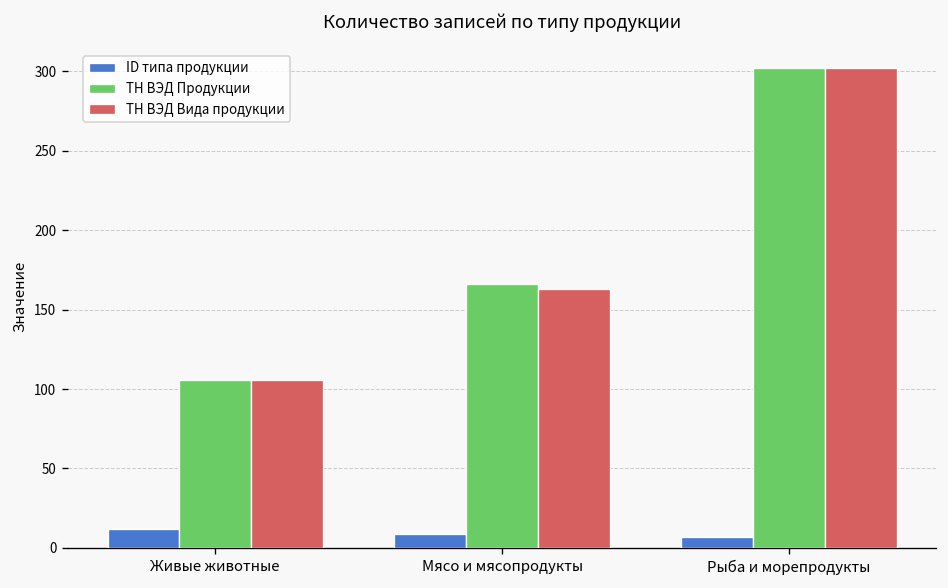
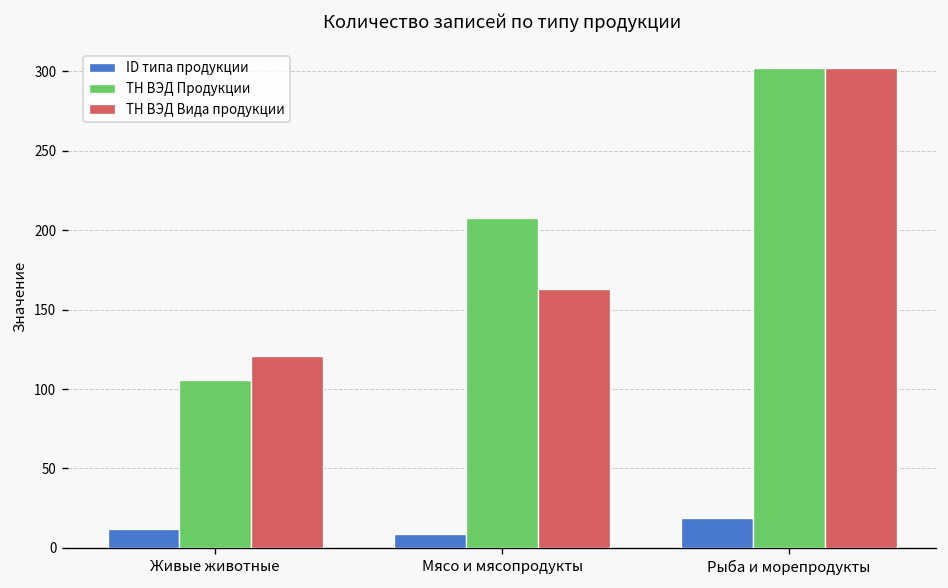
ТН ВЭД Вида продукции, Живые животные: 106 -> 121
ТН ВЭД Продукции, Мясо и мясопродукты: 166 -> 208
ID типа продукции, Рыба и морепродукты: 7 -> 19
